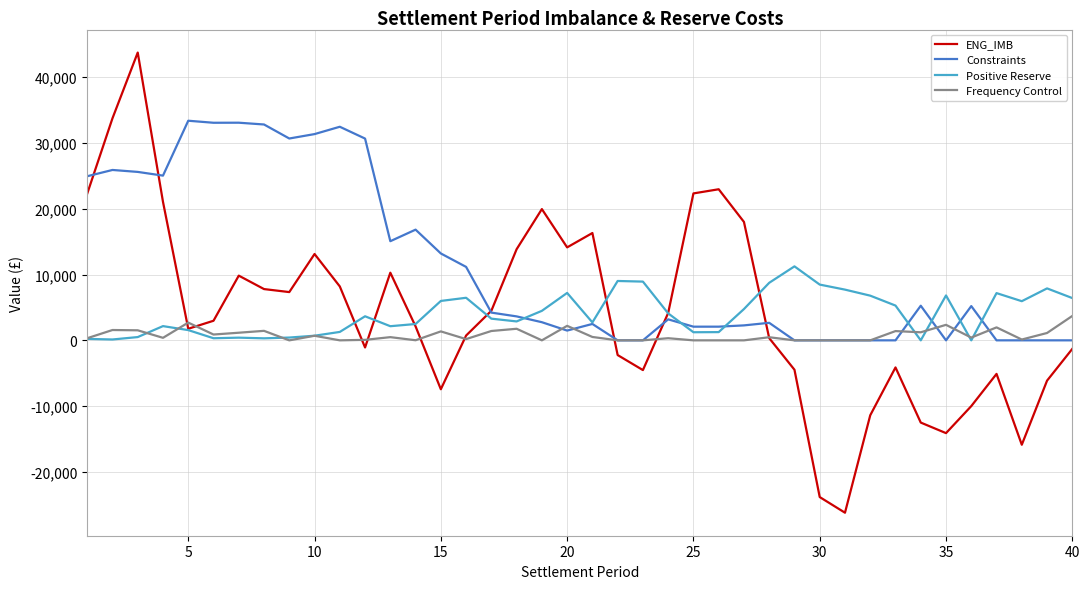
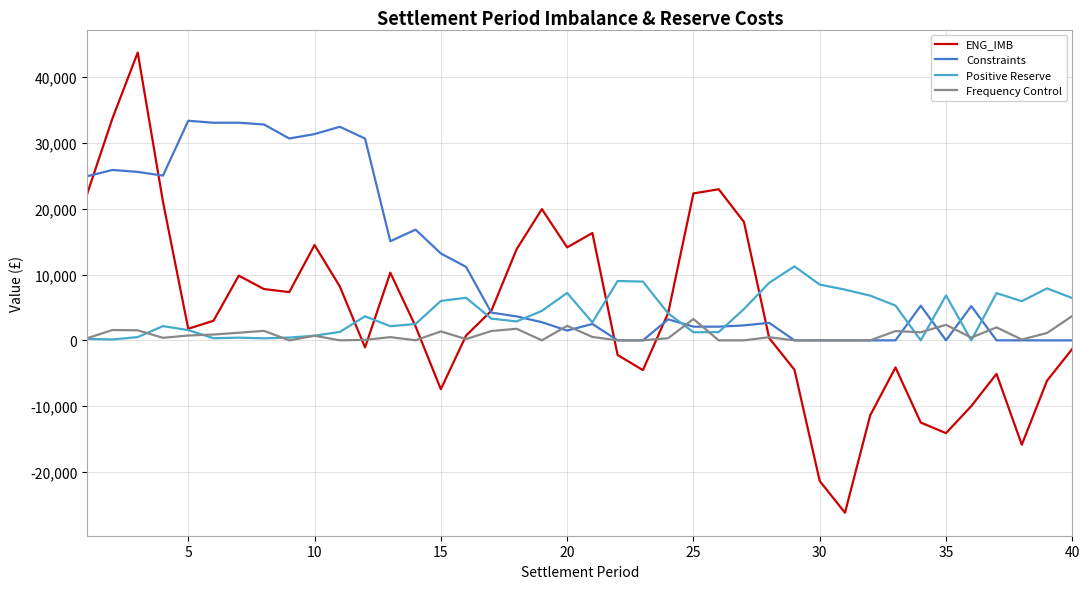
Frequency Control, 5: 3,000 -> 1,000
ENG_IMB, 10: 13,000 -> 14,000
Frequency Control, 25: 0 -> 3,000
ENG_IMB, 30: -24,000 -> -21,000
